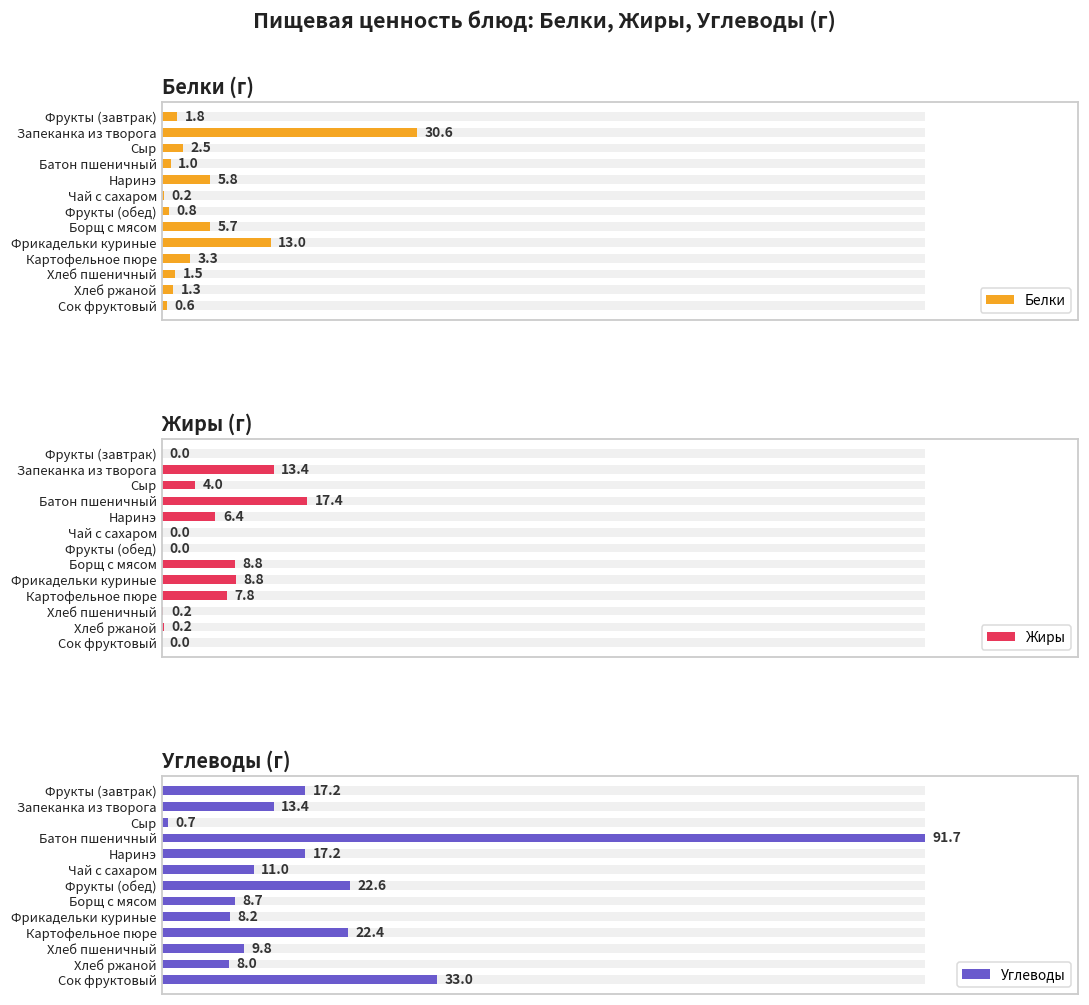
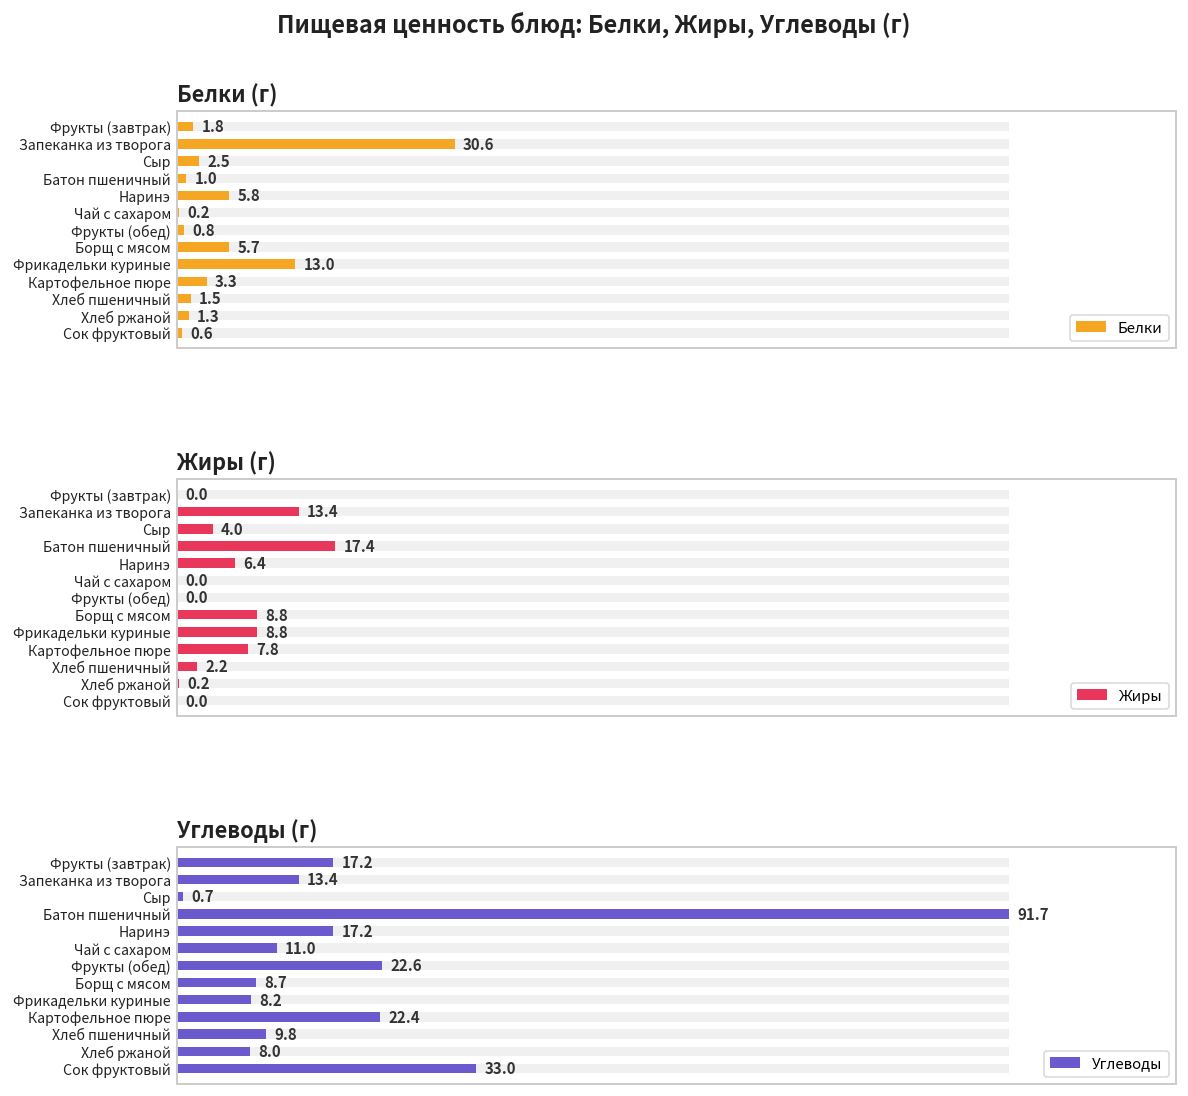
Жиры (г), Жиры, Хлеб пшеничный: 0.2 -> 2.2
